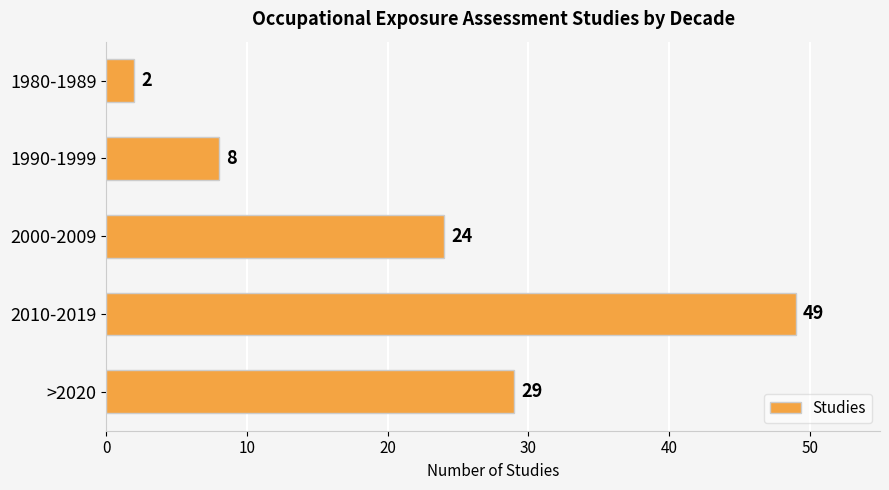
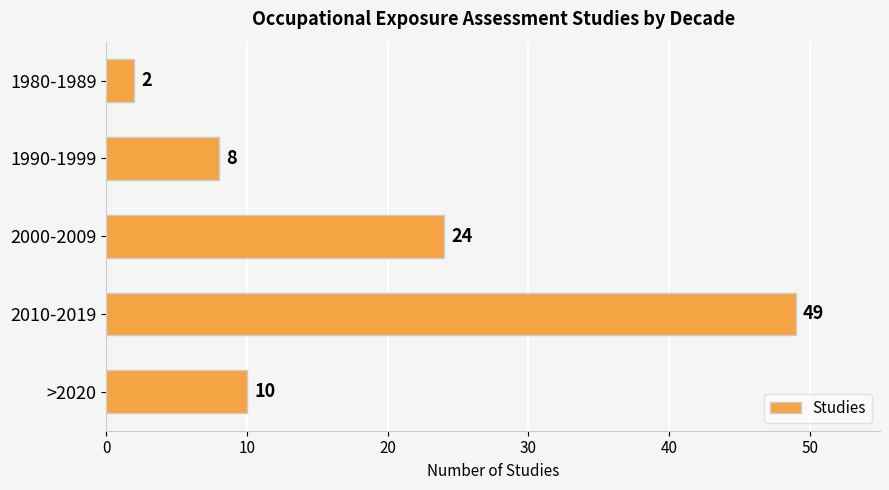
>2020: 29 -> 10
